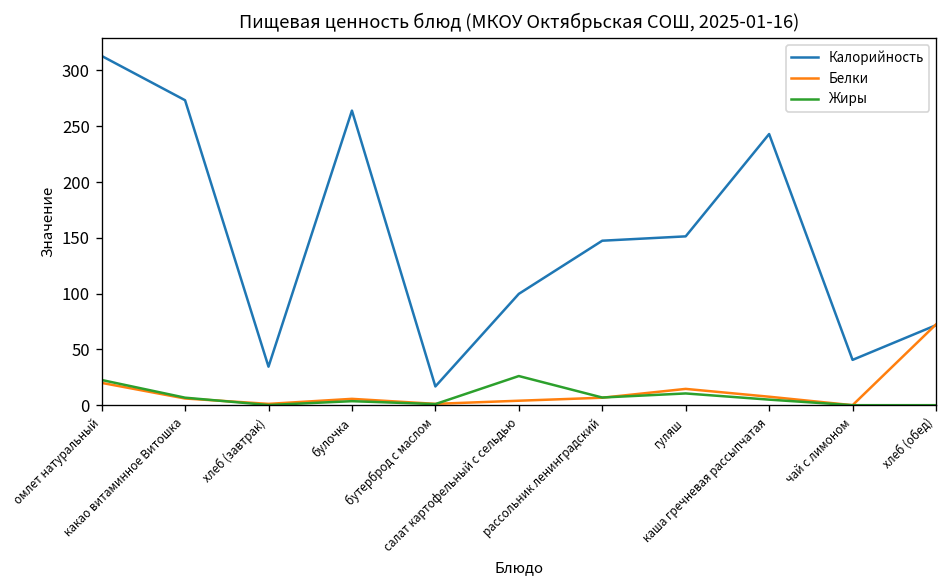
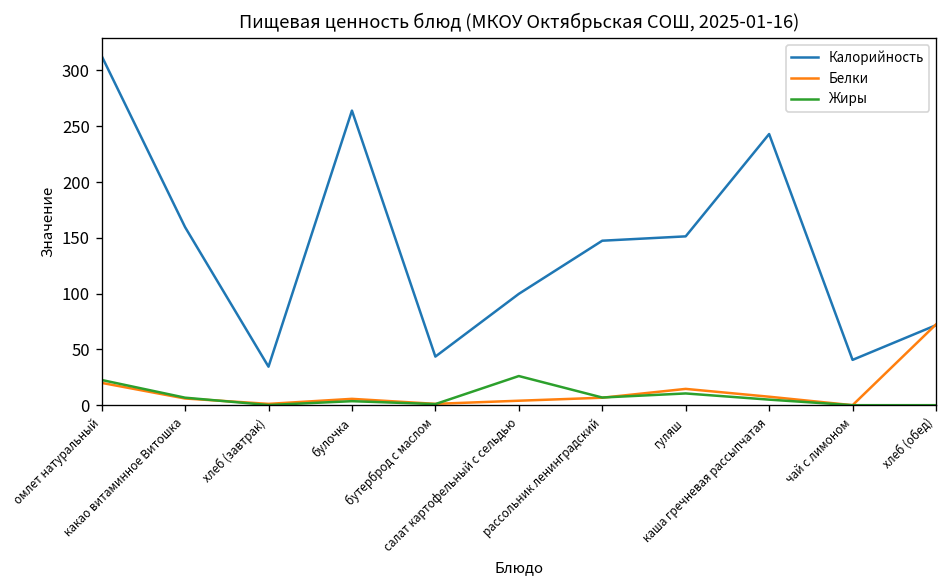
Калорийность, какао витаминное Витошка: 270 -> 160
Калорийность, бутерброд с маслом: 20 -> 40
